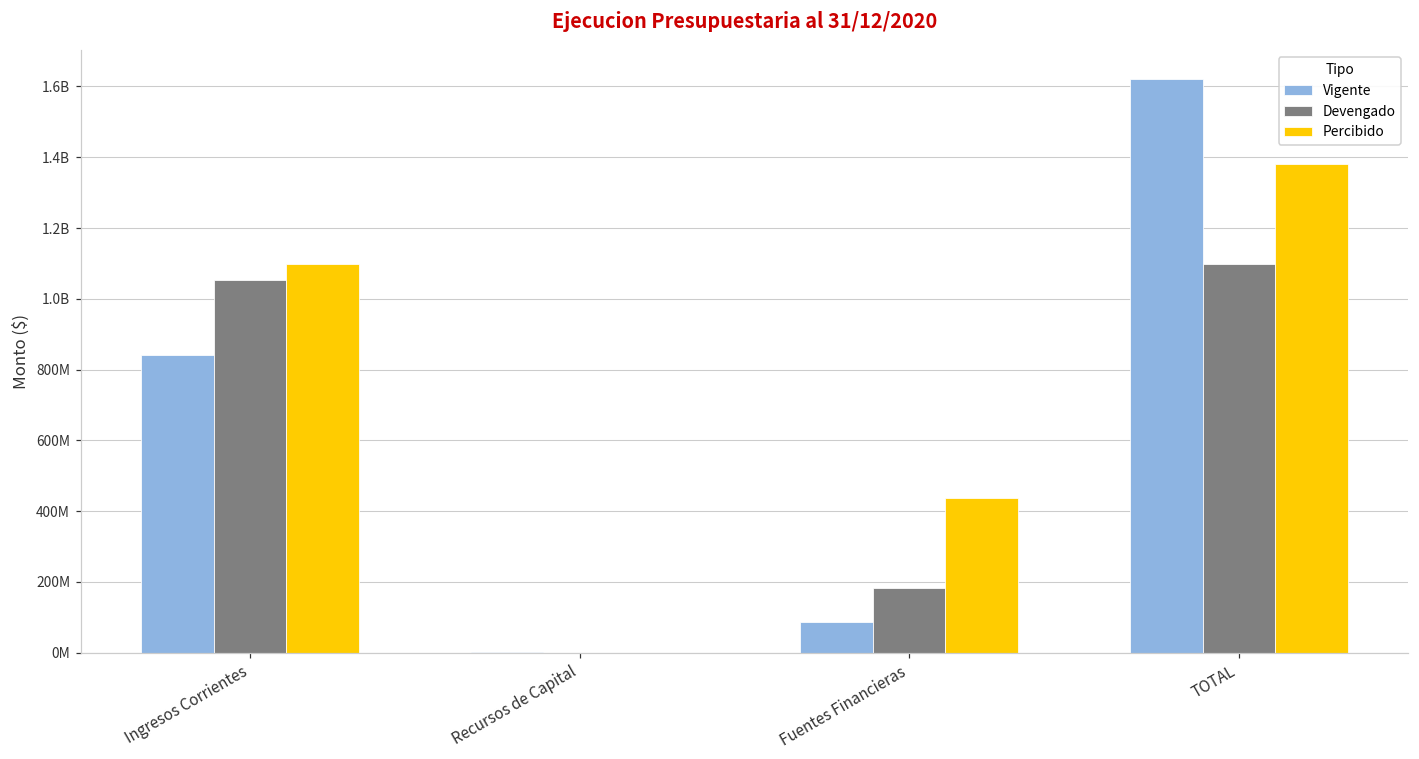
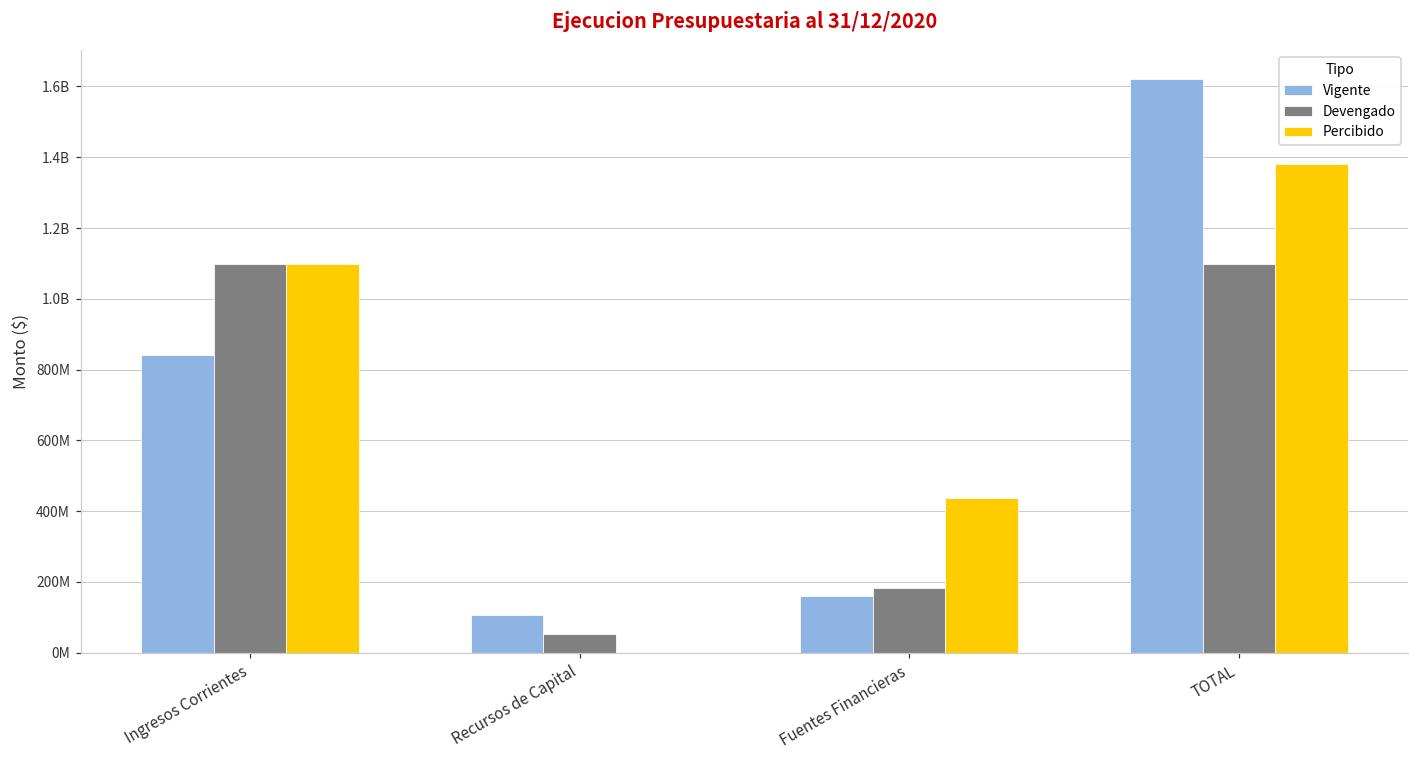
Devengado, Ingresos Corrientes: 1050000000 -> 1100000000
Vigente, Recursos de Capital: 0 -> 110000000
Devengado, Recursos de Capital: 0 -> 50000000
Vigente, Fuentes Financieras: 90000000 -> 160000000
